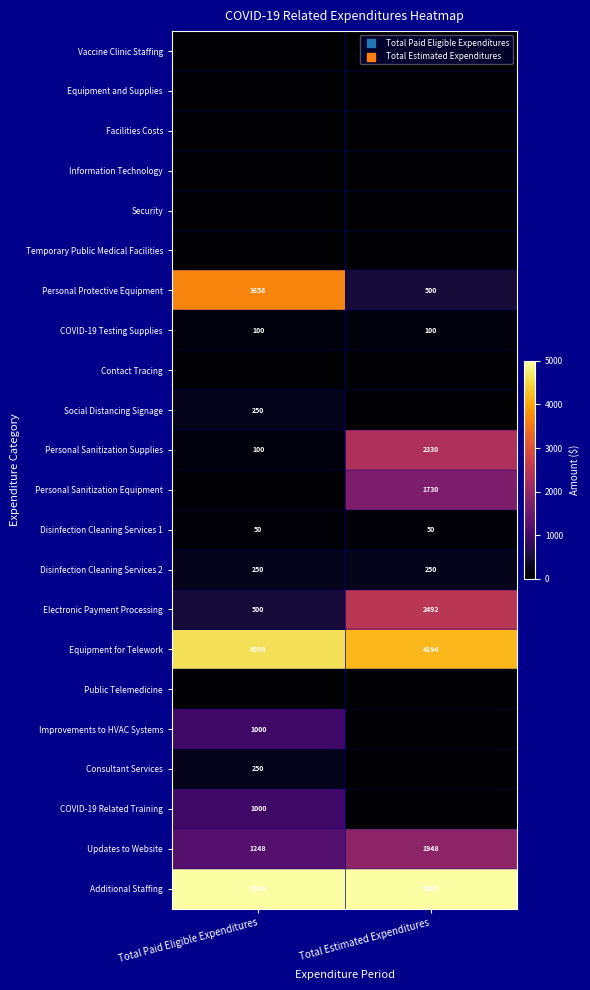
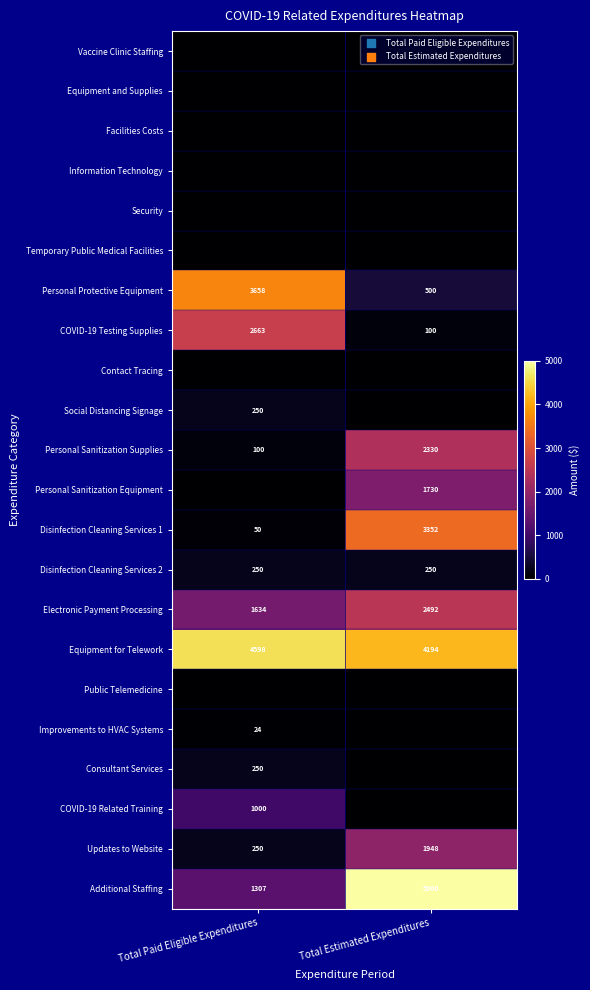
COVID-19 Testing Supplies, Total Paid Eligible Expenditures: 100 -> 2663
Disinfection Cleaning Services 1, Total Estimated Expenditures: 50 -> 3352
Electronic Payment Processing, Total Paid Eligible Expenditures: 500 -> 1634
Improvements to HVAC Systems, Total Paid Eligible Expenditures: 1000 -> 24
Updates to Website, Total Paid Eligible Expenditures: 1248 -> 250
Additional Staffing, Total Paid Eligible Expenditures: 5000 -> 1307
